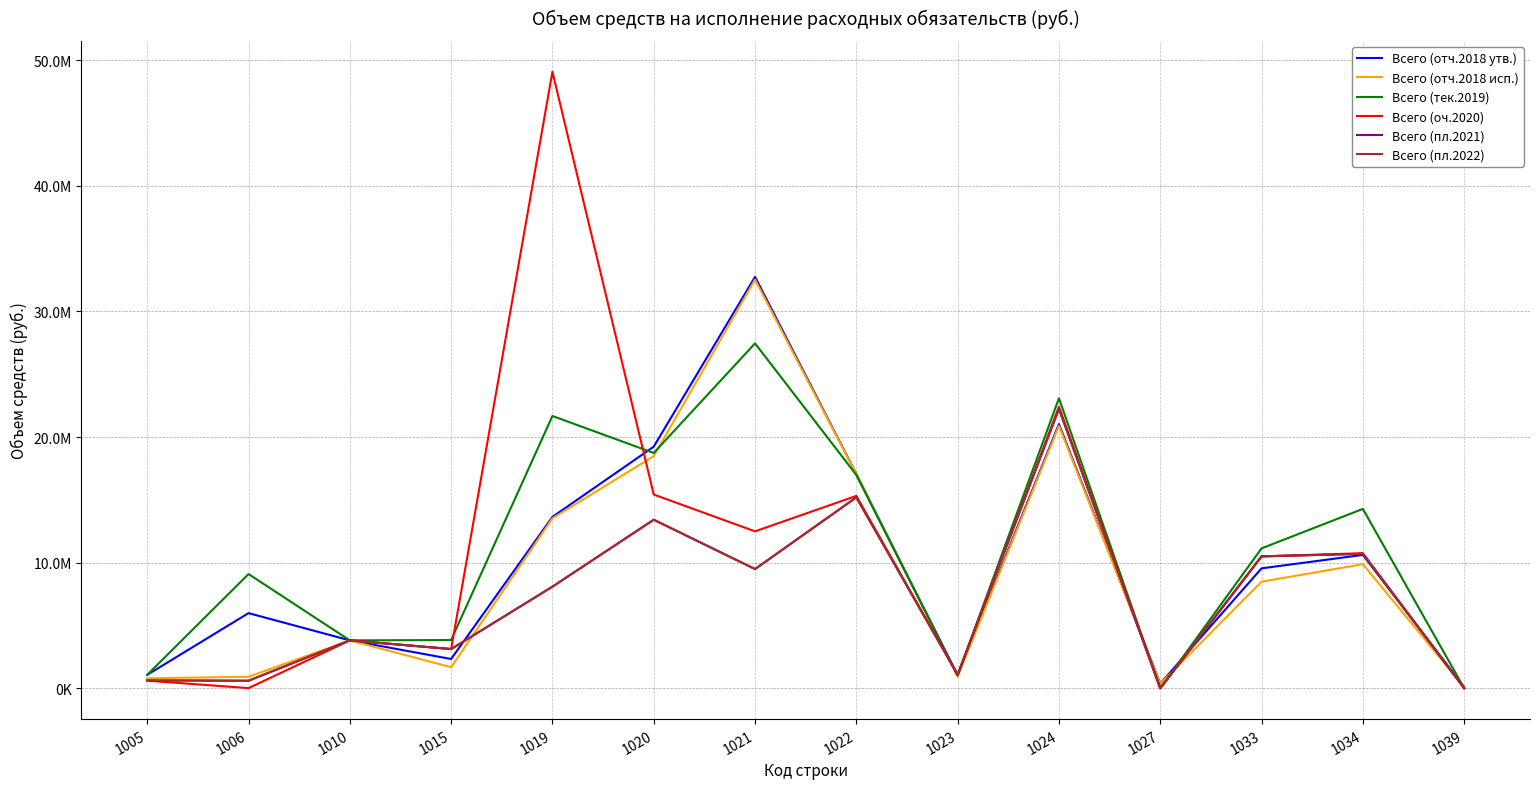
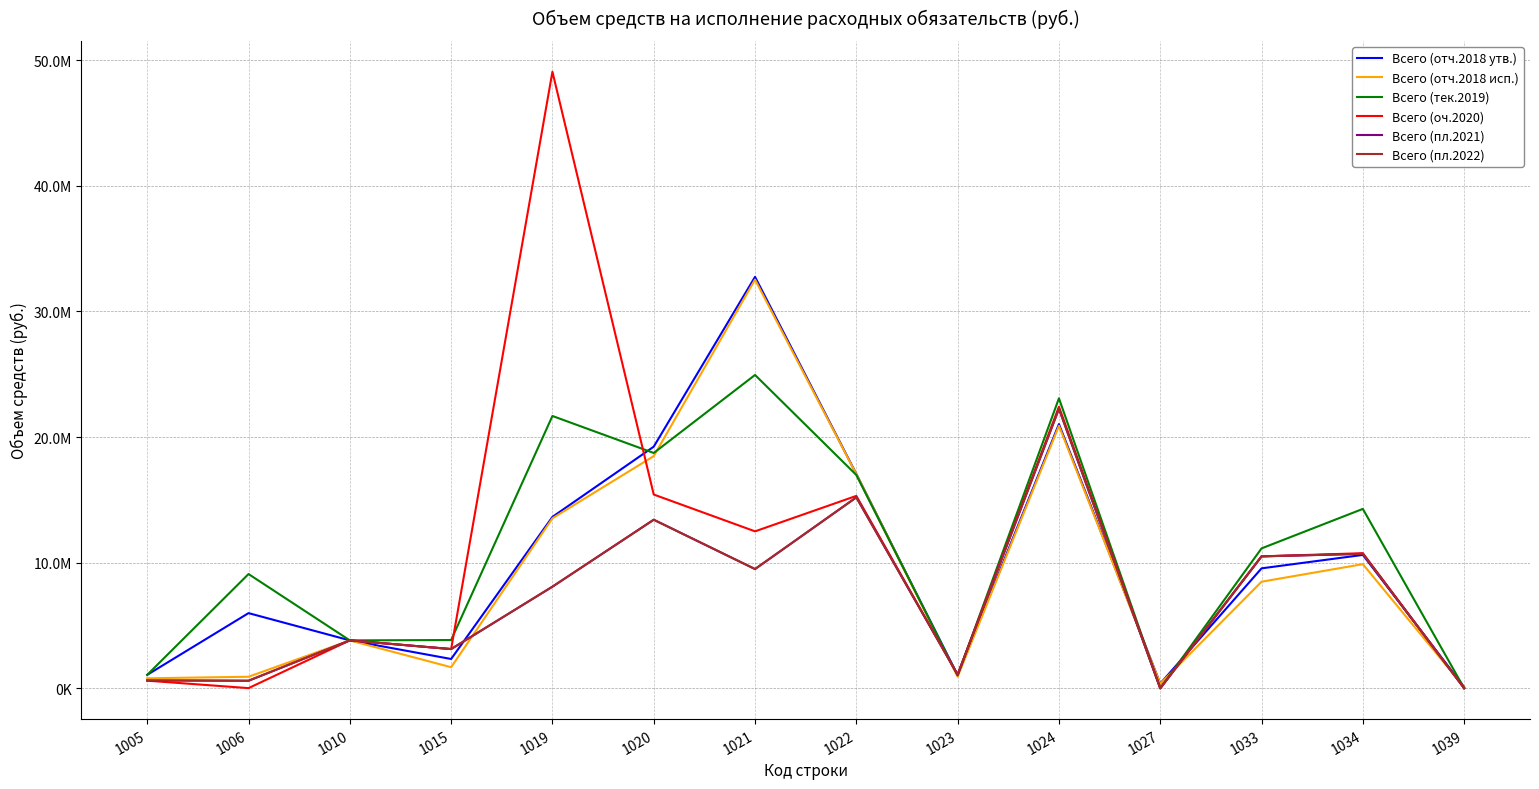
Всего (тек.2019), 1021: 27500000 -> 24900000
